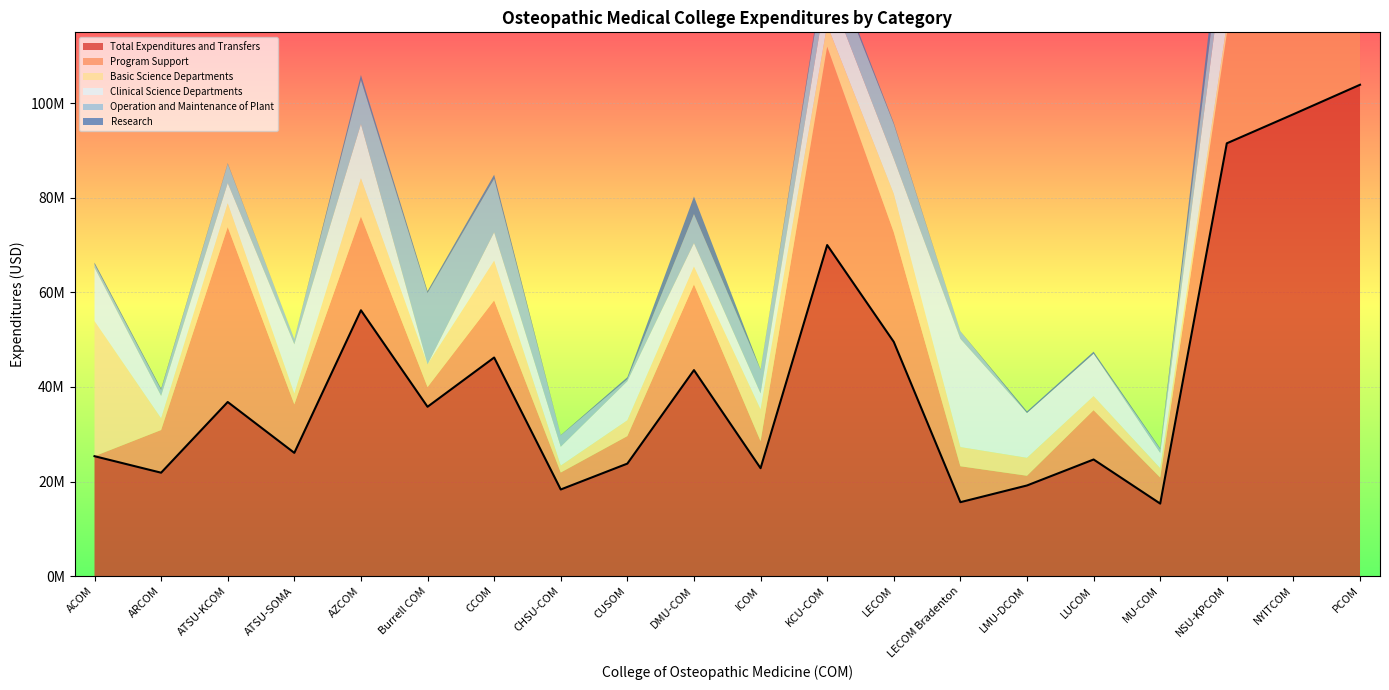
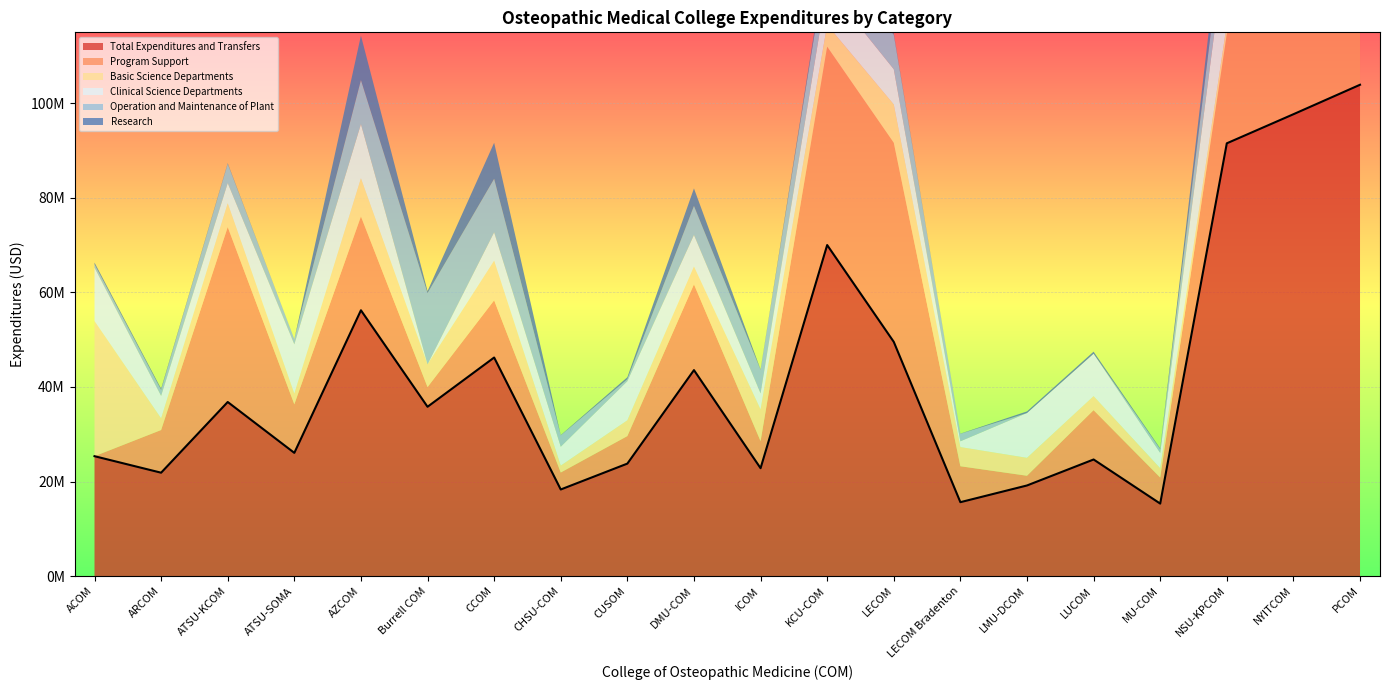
Research, AZCOM: 1000000 -> 9000000
Research, CCOM: 1000000 -> 8000000
Clinical Science Departments, DMU-COM: 5000000 -> 7000000
Program Support, LECOM: 23000000 -> 42000000
Clinical Science Departments, LECOM Bradenton: 23000000 -> 1000000
